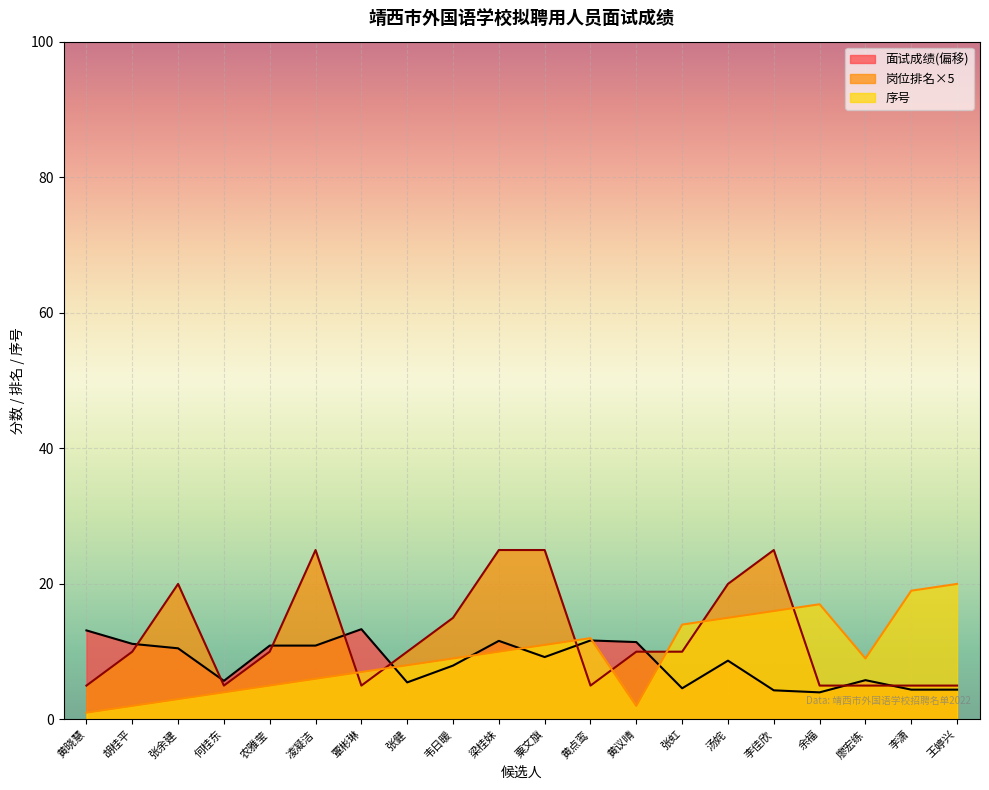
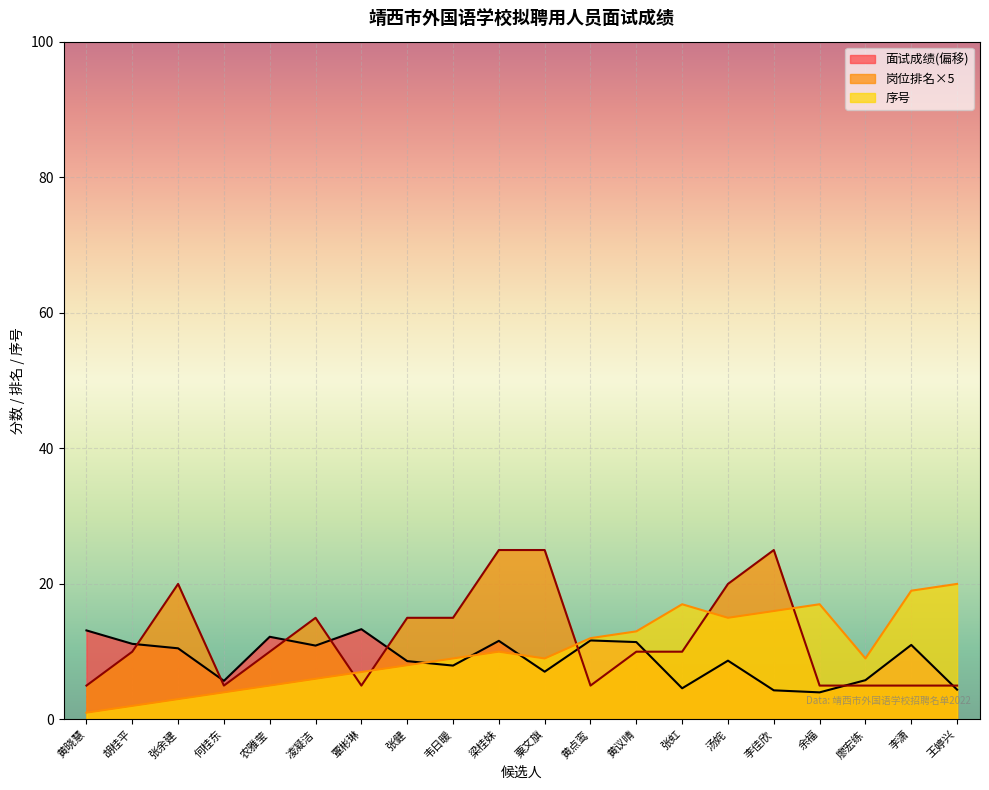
面试成绩(偏移), 农雅莹: 11 -> 12
岗位排名×5, 凌凝洁: 25 -> 15
面试成绩(偏移), 张健: 5 -> 9
岗位排名×5, 张健: 10 -> 15
面试成绩(偏移), 粟文旗: 9 -> 7
序号, 粟文旗: 11 -> 9
序号, 黄议晴: 2 -> 13
序号, 张虹: 14 -> 17
面试成绩(偏移), 李潇: 4 -> 11
